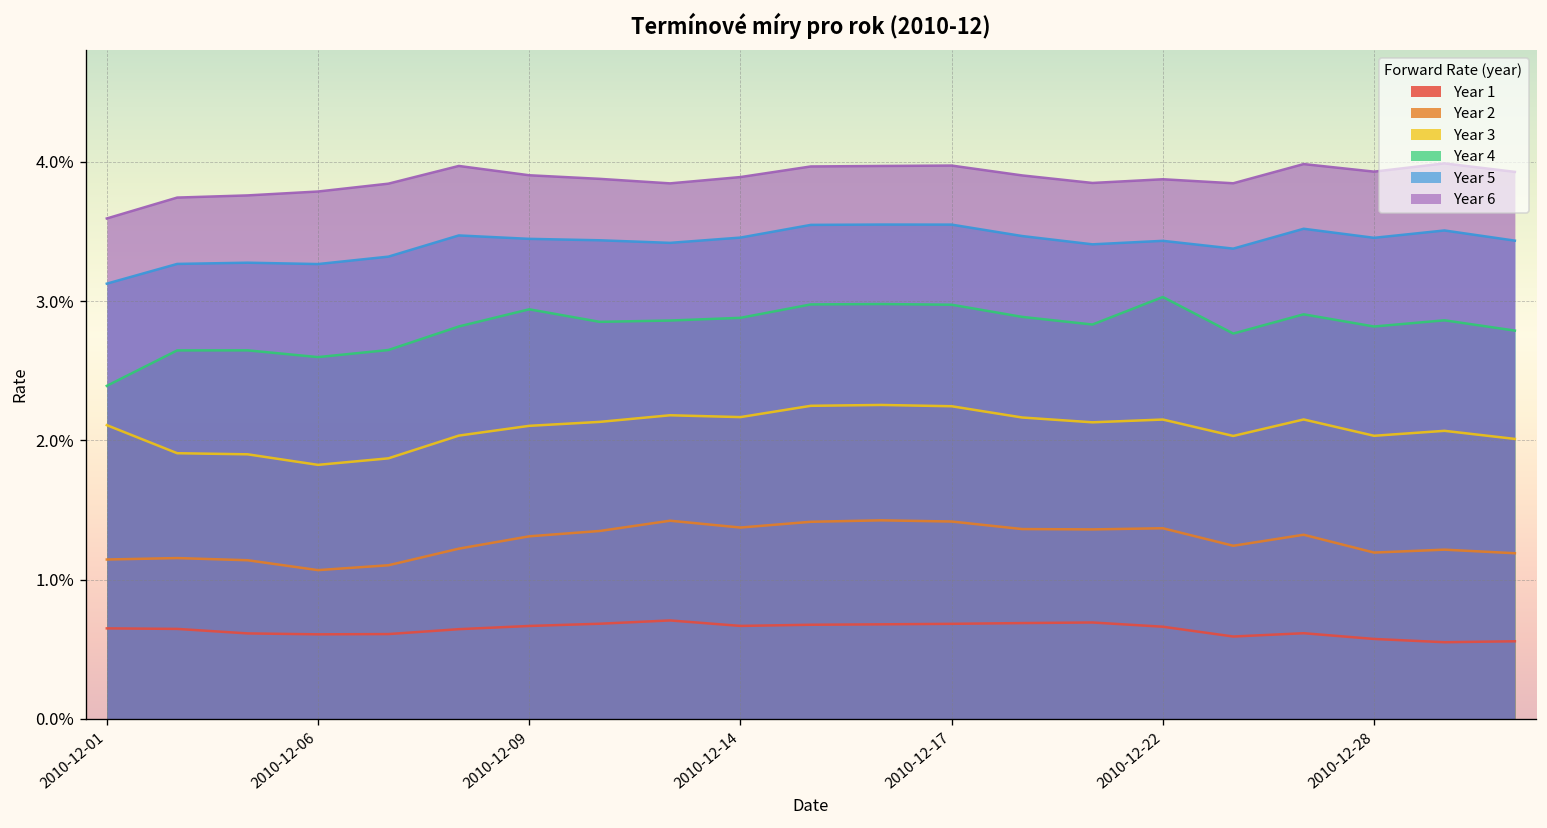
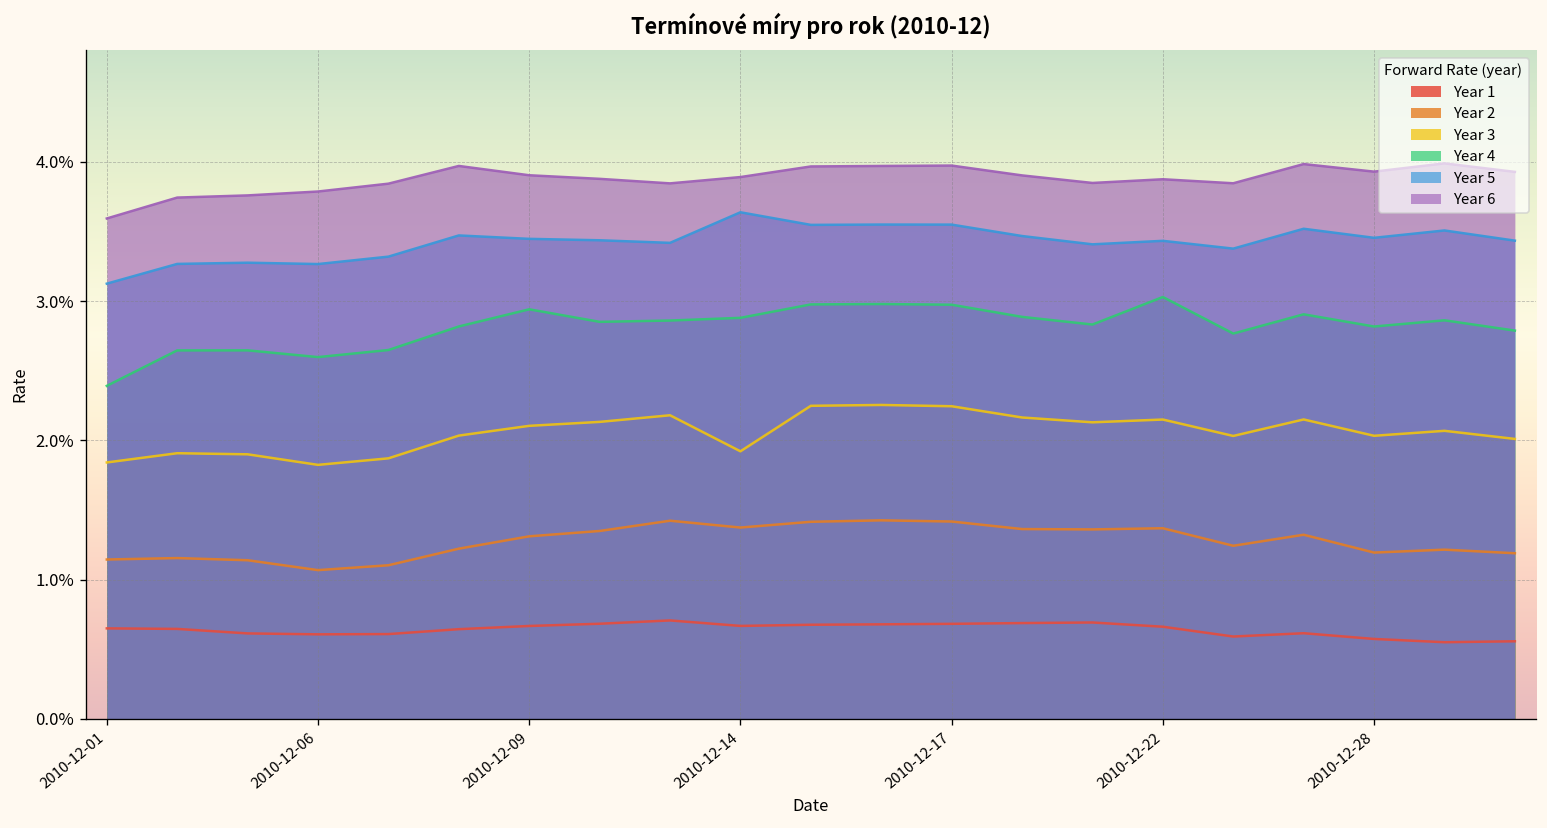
Year 3, 2010-12-01: 2.11% -> 1.84%
Year 3, 2010-12-14: 2.17% -> 1.92%
Year 5, 2010-12-14: 3.46% -> 3.64%
